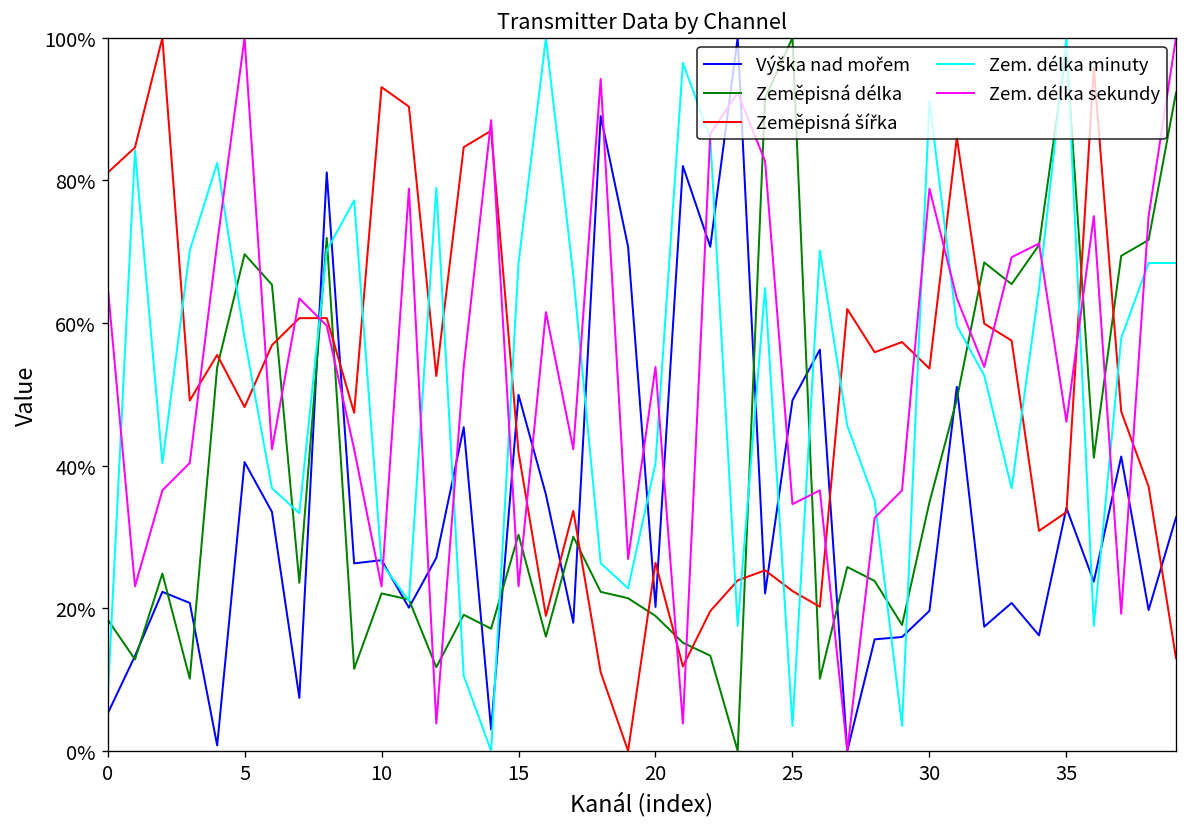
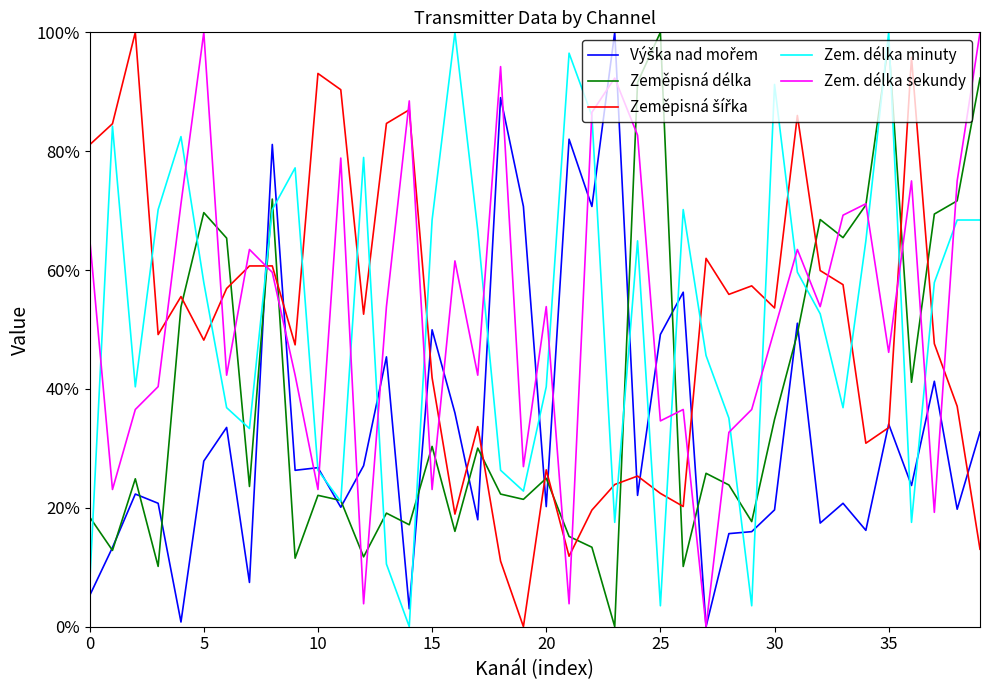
Výška nad mořem, 5: 41% -> 28%
Zeměpisná délka, 20: 19% -> 25%
Zem. délka sekundy, 30: 79% -> 50%
